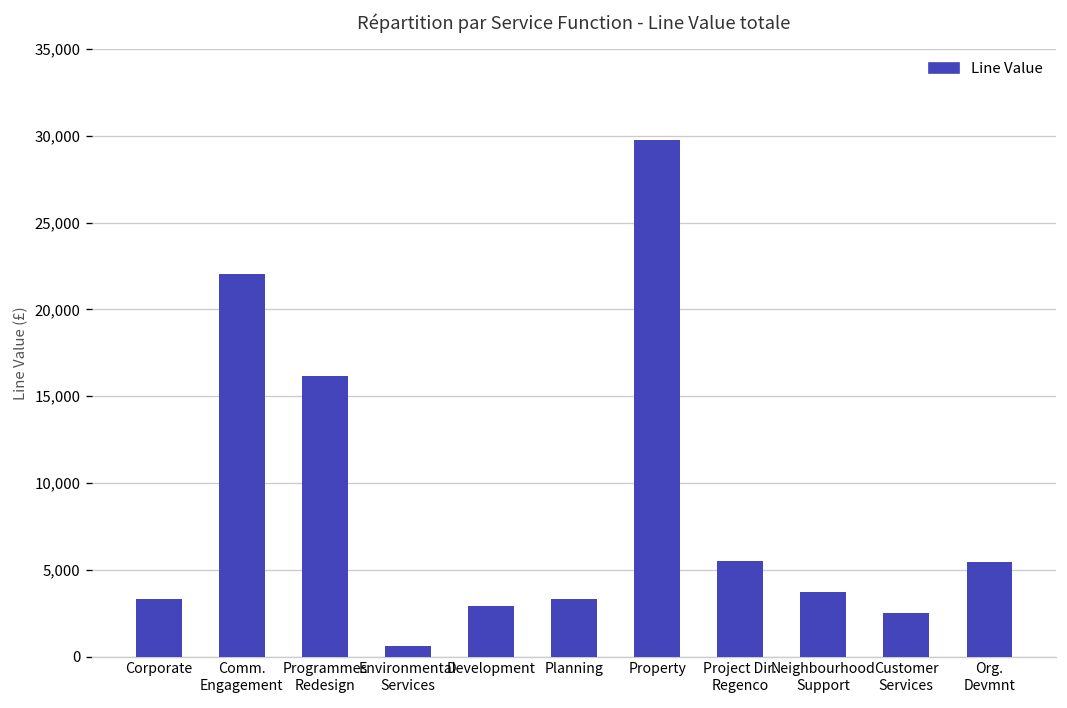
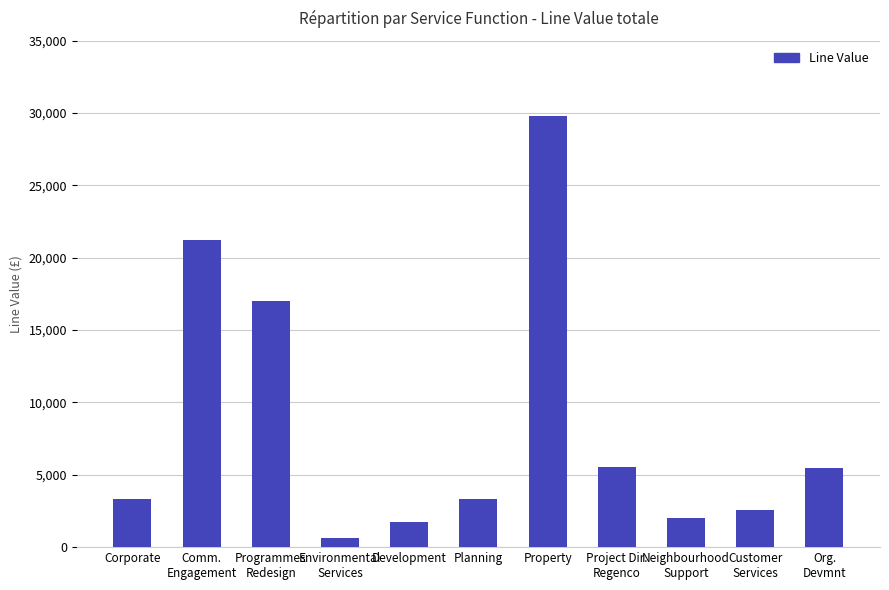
Comm. Engagement: 22,000 -> 21,200
Programmes Redesign: 16,100 -> 17,000
Development: 2,900 -> 1,700
Neighbourhood Support: 3,700 -> 2,000
